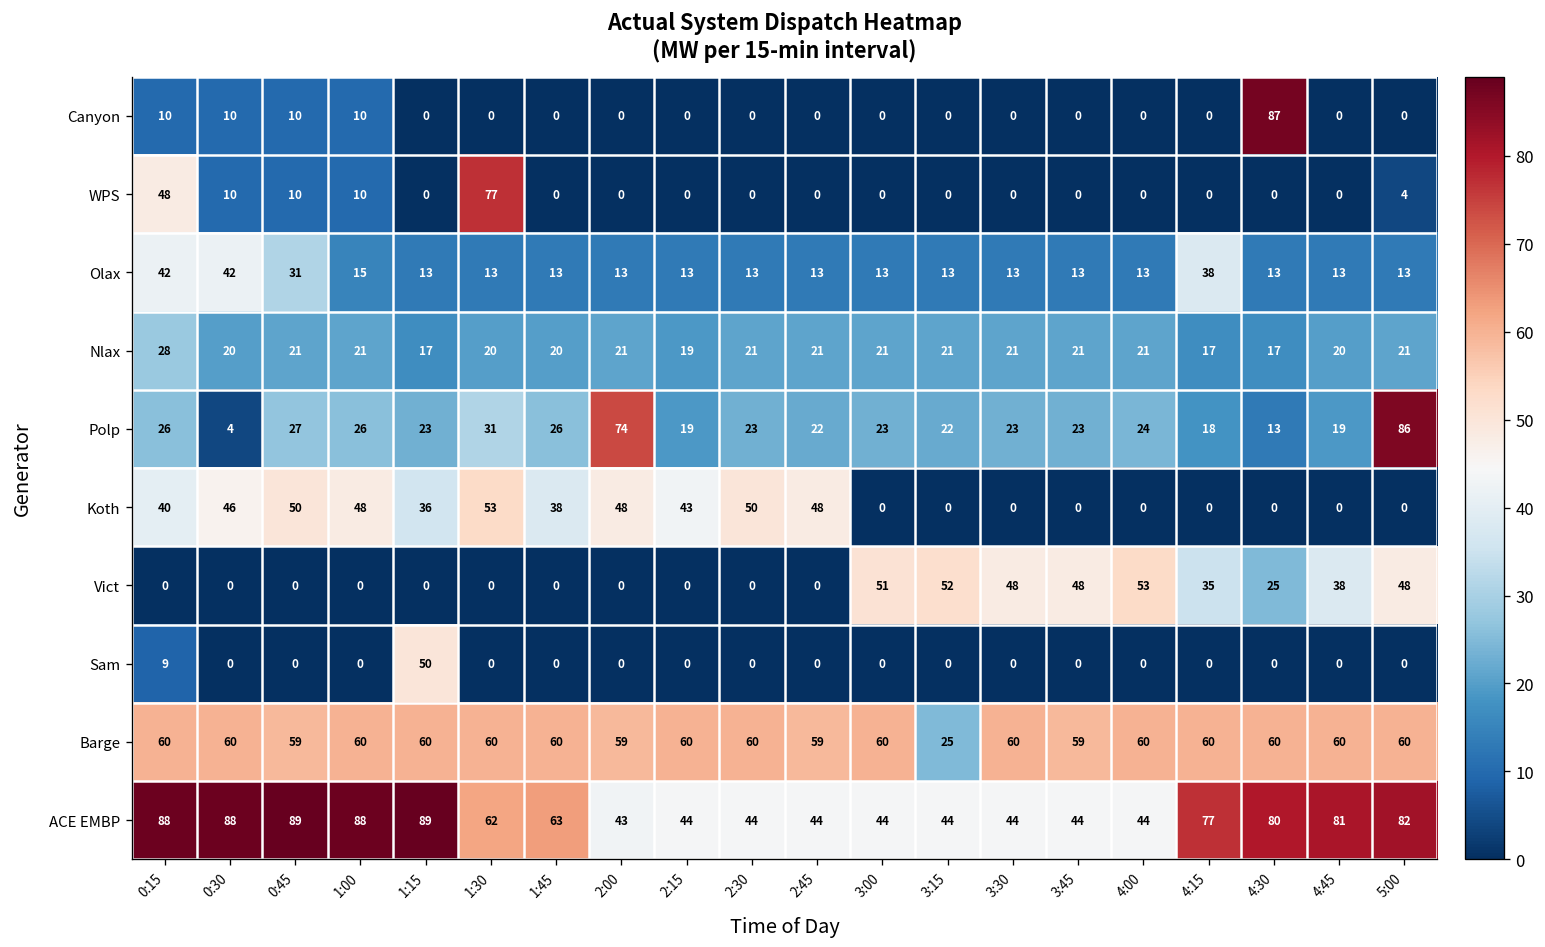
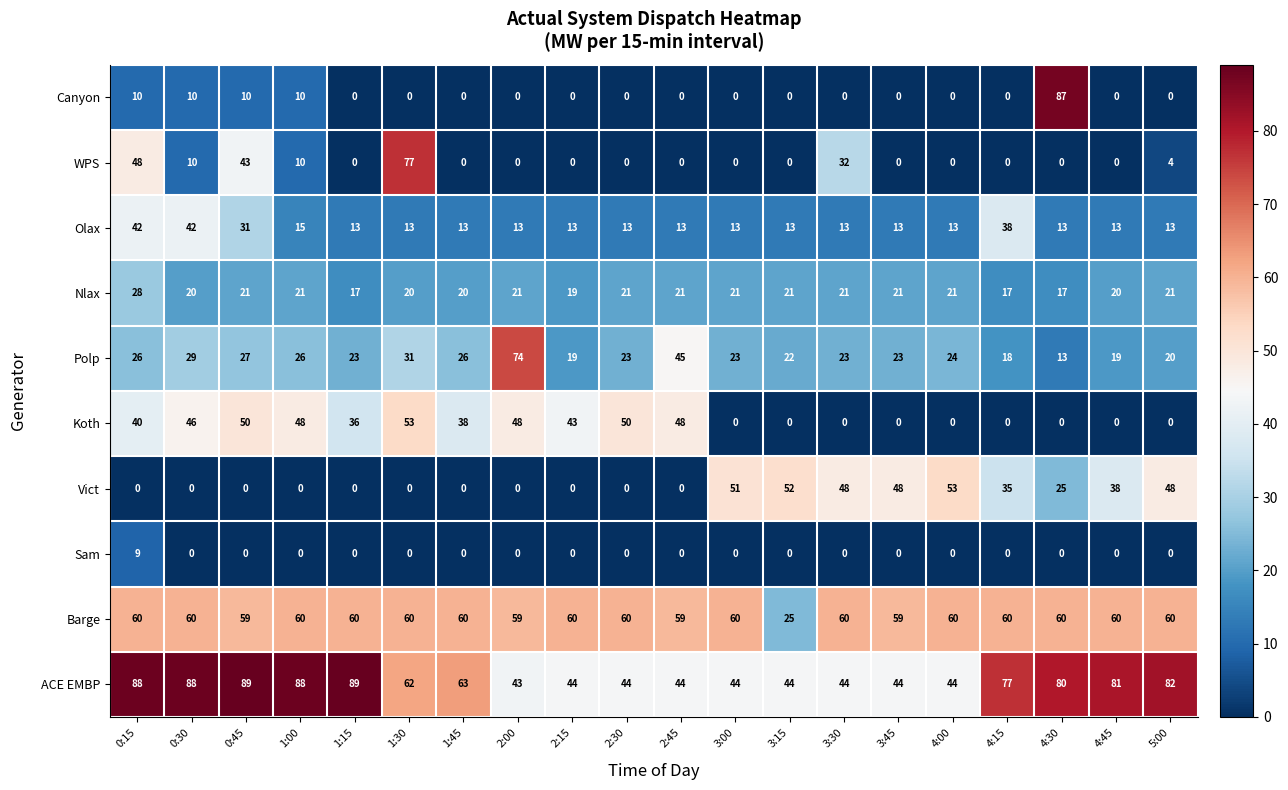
WPS, 0:45: 10 -> 43
WPS, 3:30: 0 -> 32
Polp, 0:30: 4 -> 29
Polp, 2:45: 22 -> 45
Polp, 5:00: 86 -> 20
Sam, 1:15: 50 -> 0
